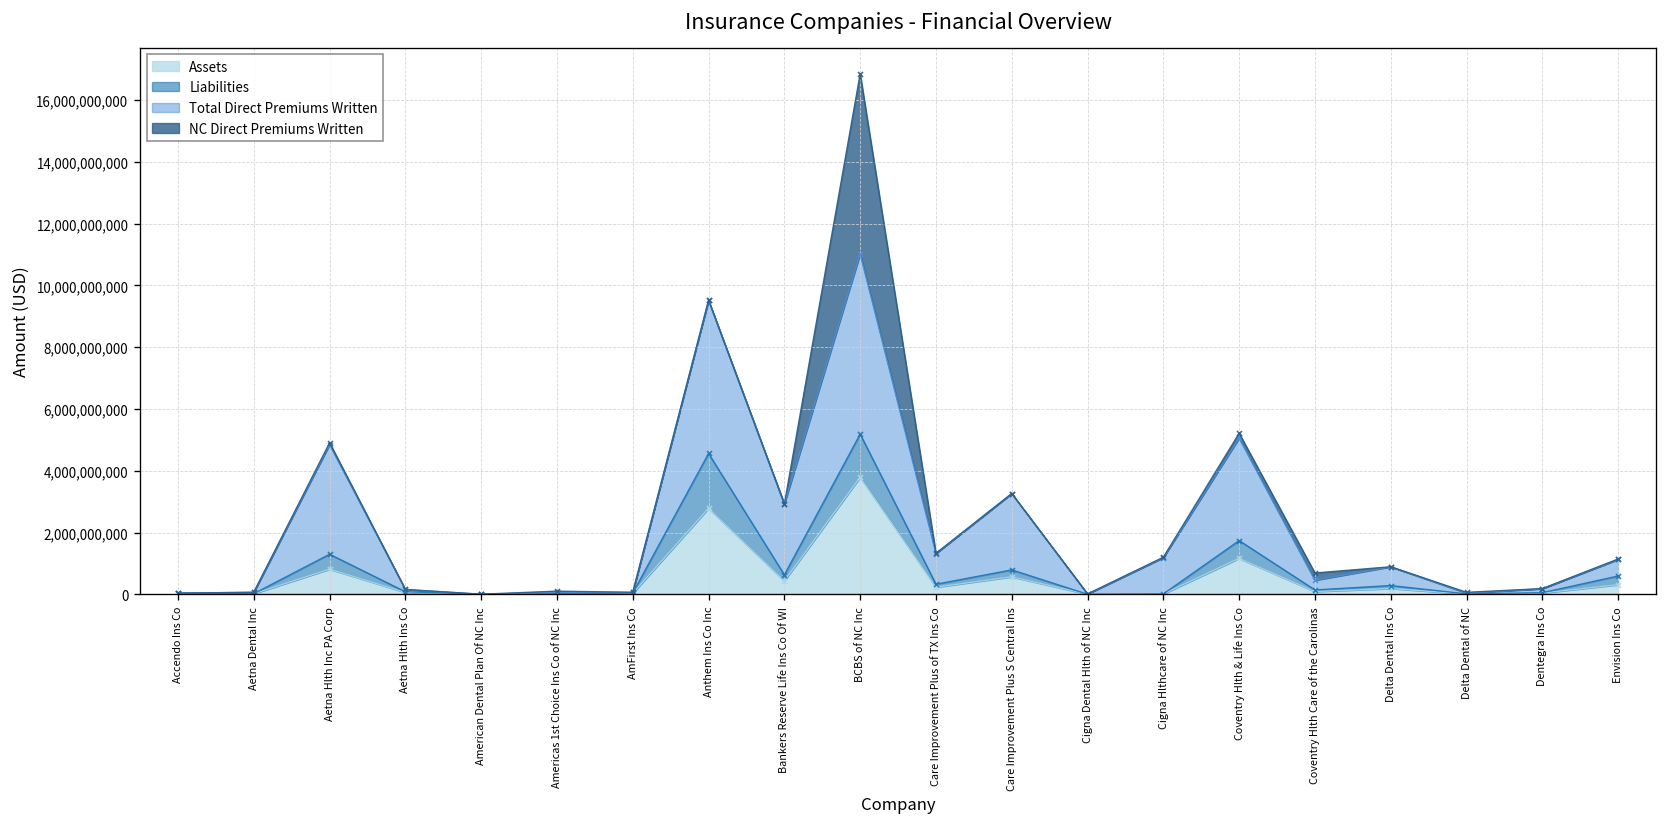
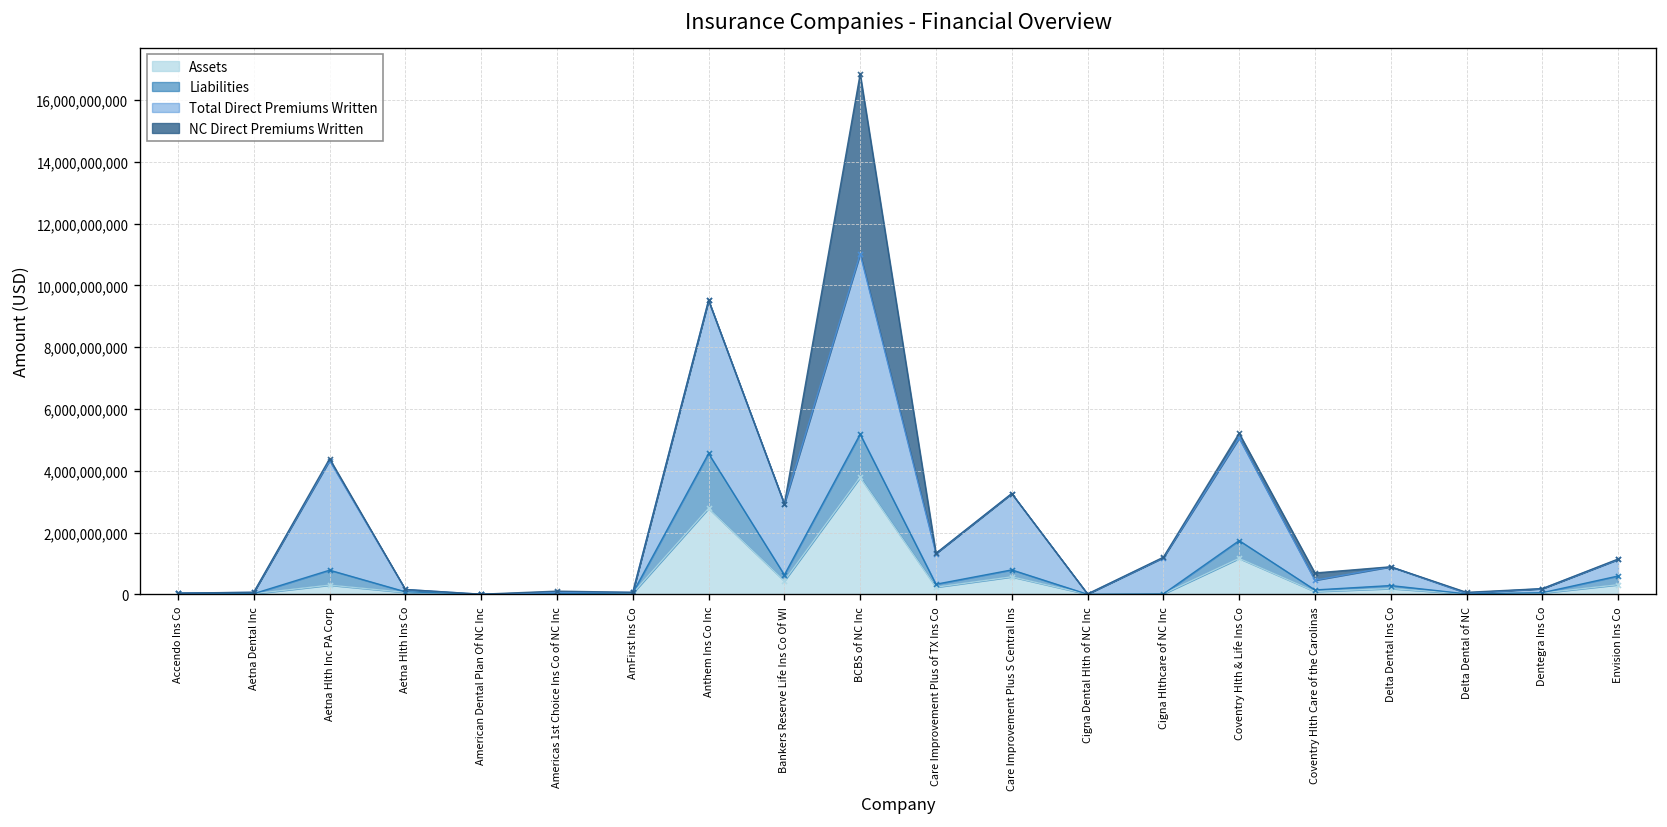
Assets, Aetna Hlth Inc PA Corp: 800,000,000 -> 300,000,000
